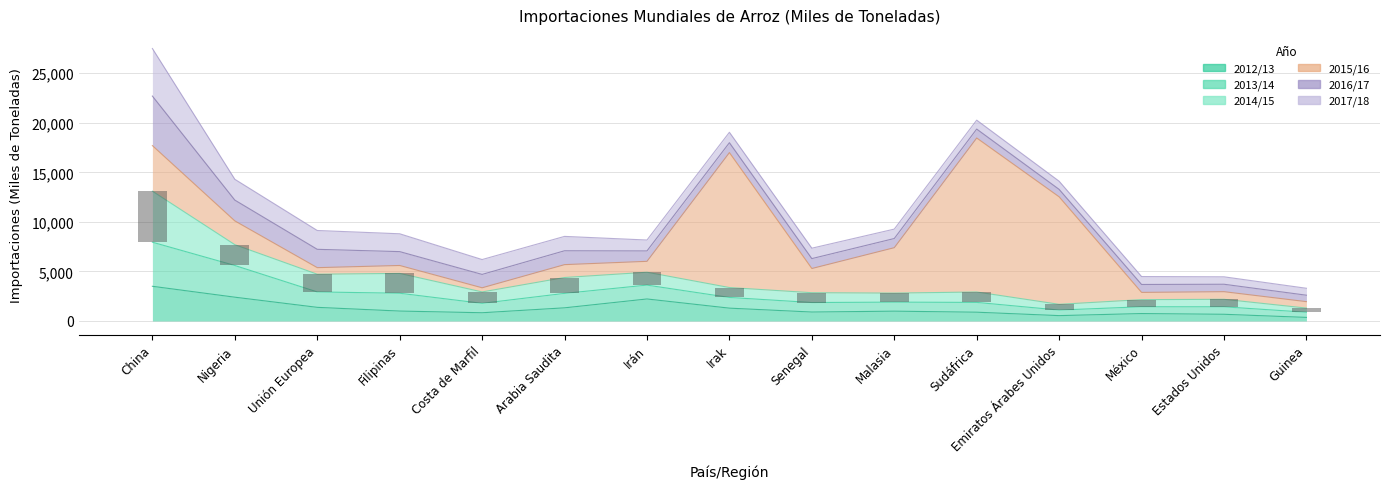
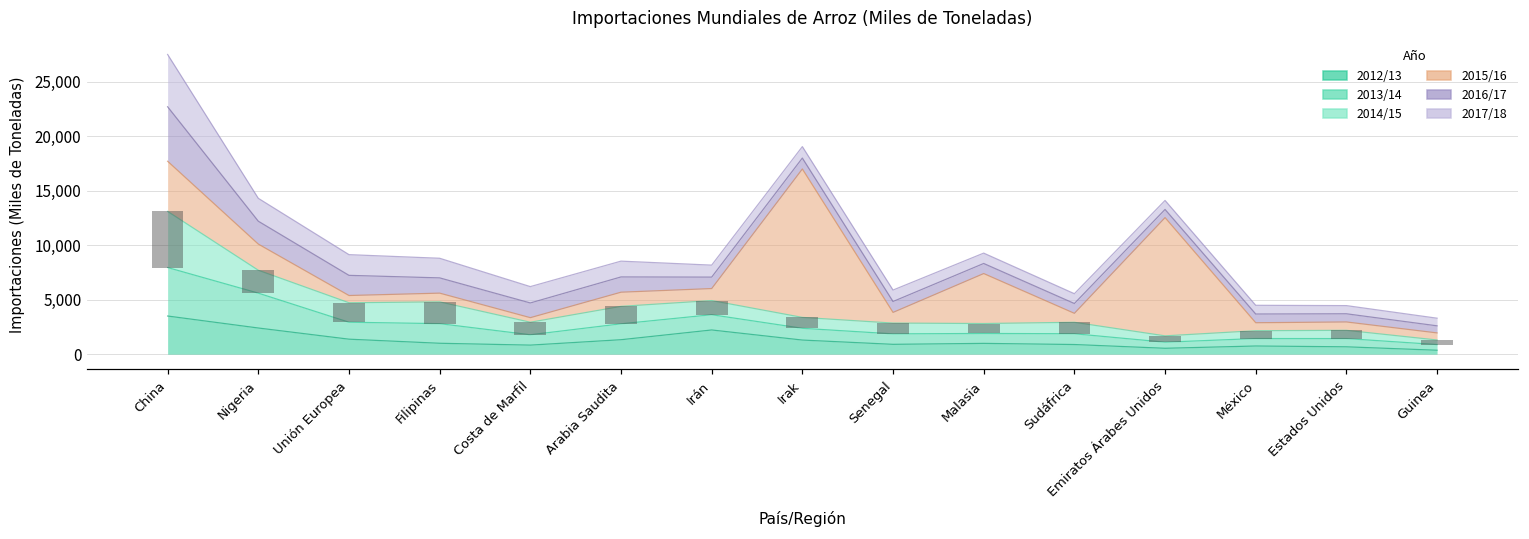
2015/16, Senegal: 2,000 -> 1,000
2015/16, Sudáfrica: 16,000 -> 1,000
